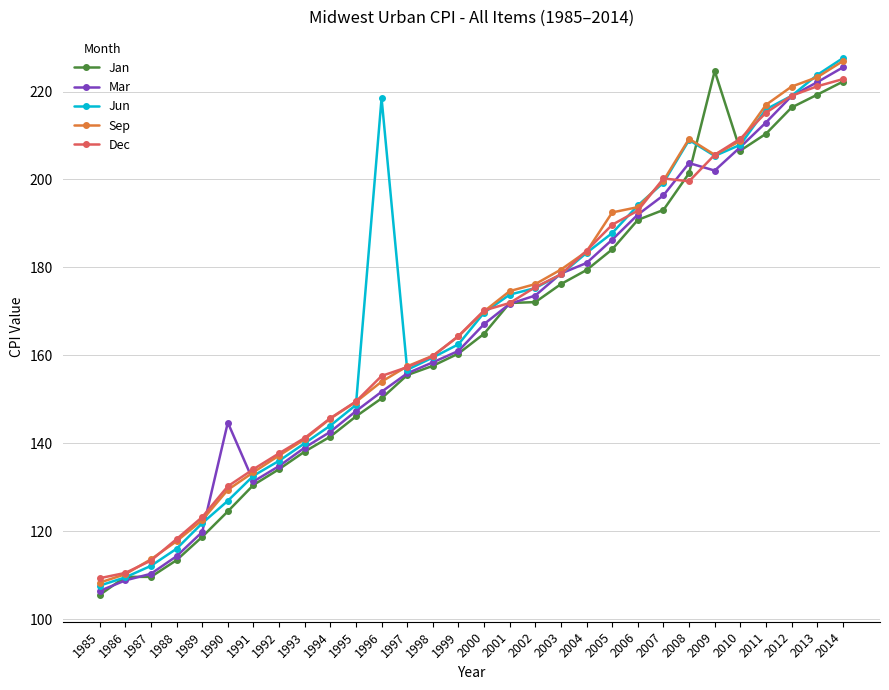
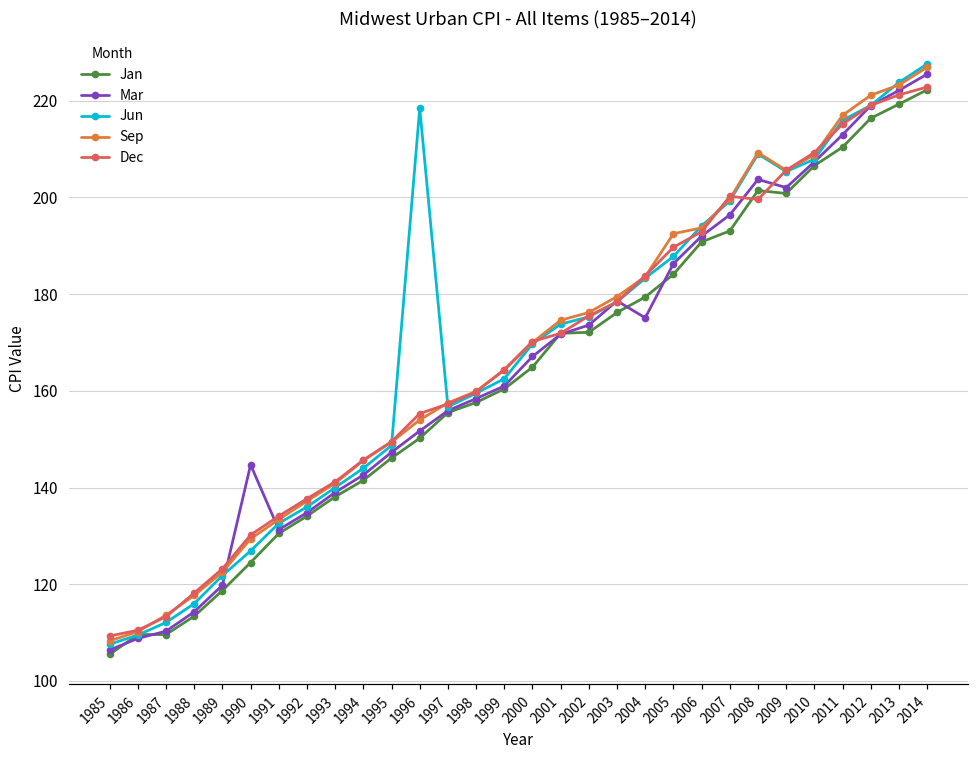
Mar, 2004: 181 -> 175
Jan, 2009: 225 -> 201
